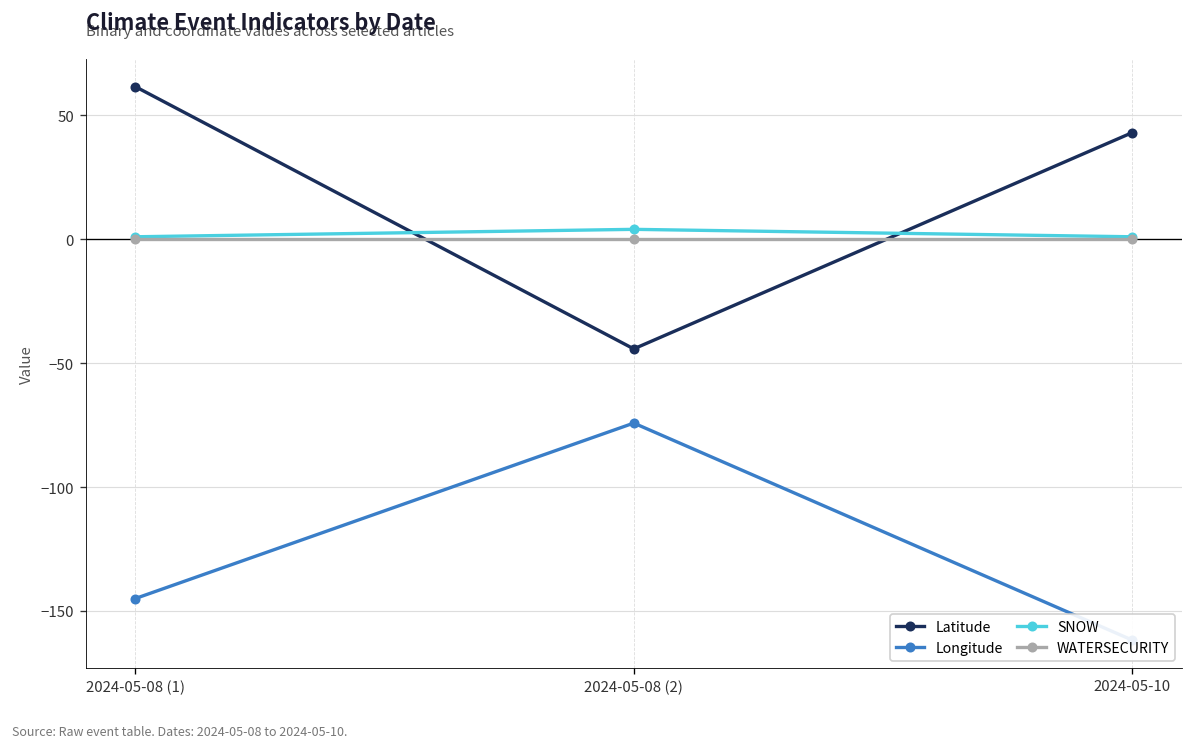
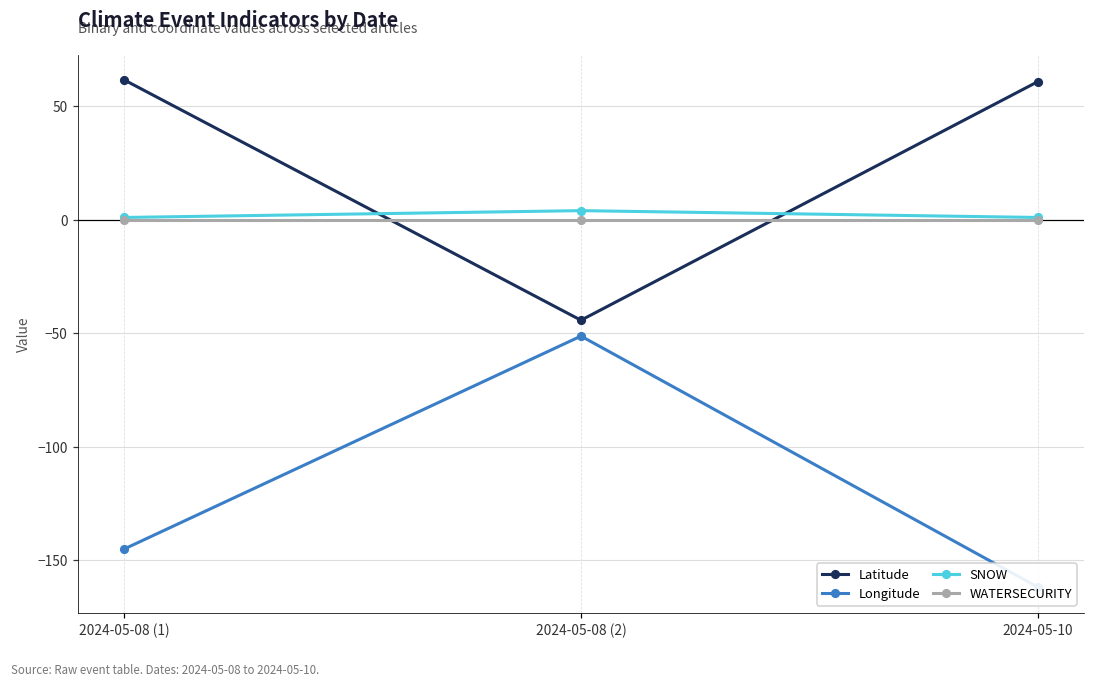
Longitude, 2024-05-08 (2): -74 -> -51
Latitude, 2024-05-10: 43 -> 61
